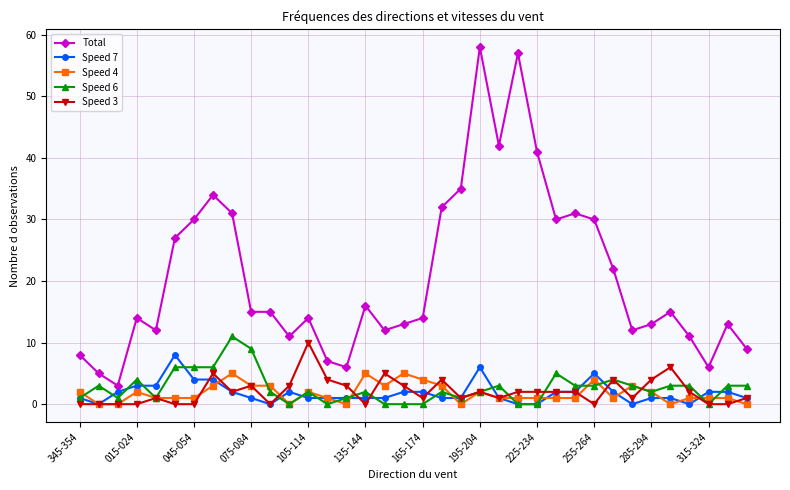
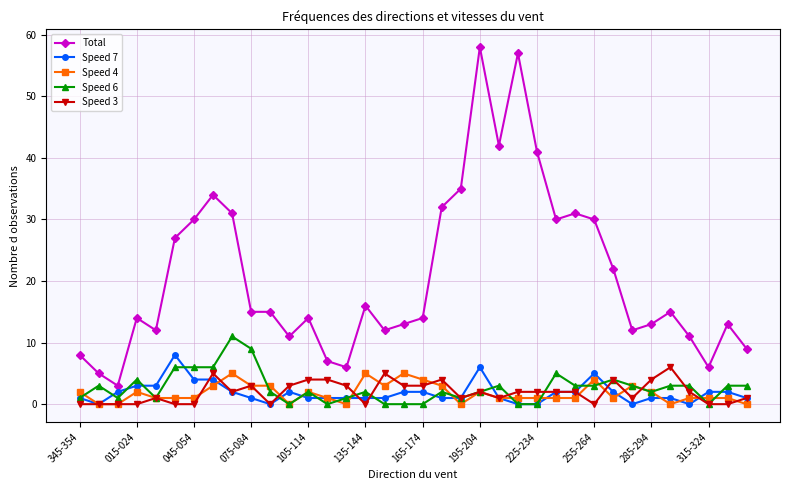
Speed 3, 105-114: 10 -> 4
Speed 3, 165-174: 1 -> 3
